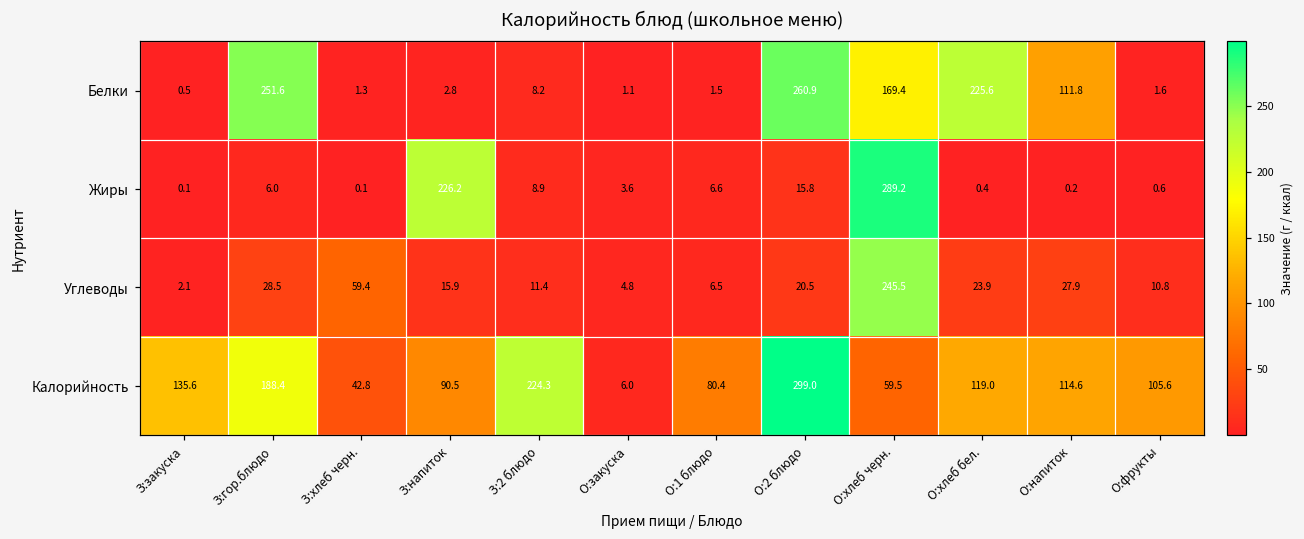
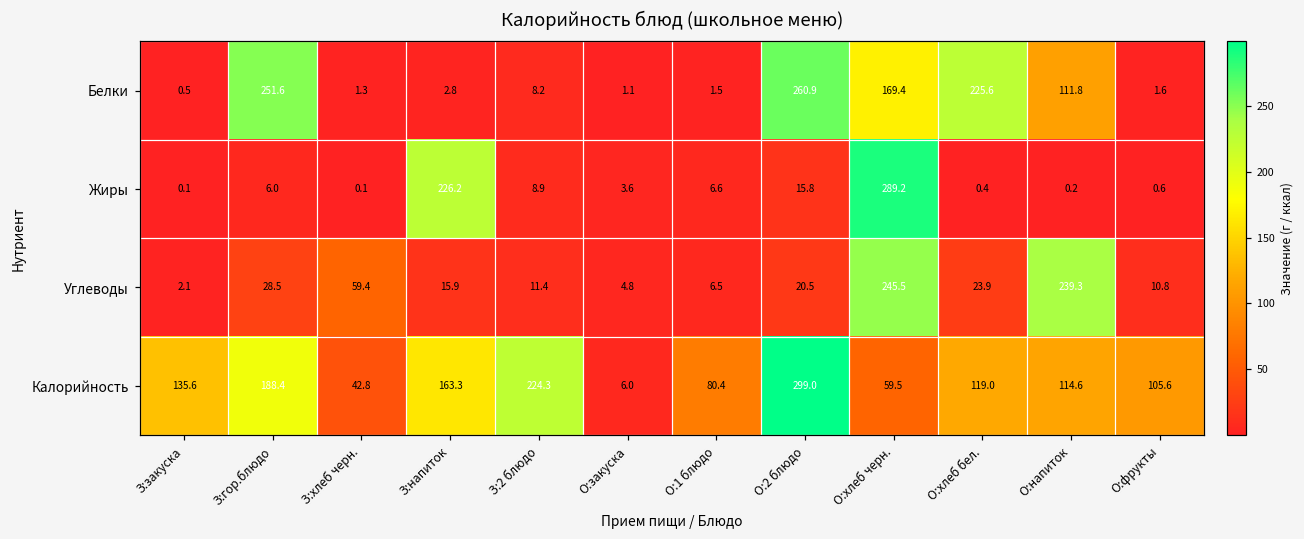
Углеводы, О:напиток: 27.9 -> 239.3
Калорийность, З:напиток: 90.5 -> 163.3
